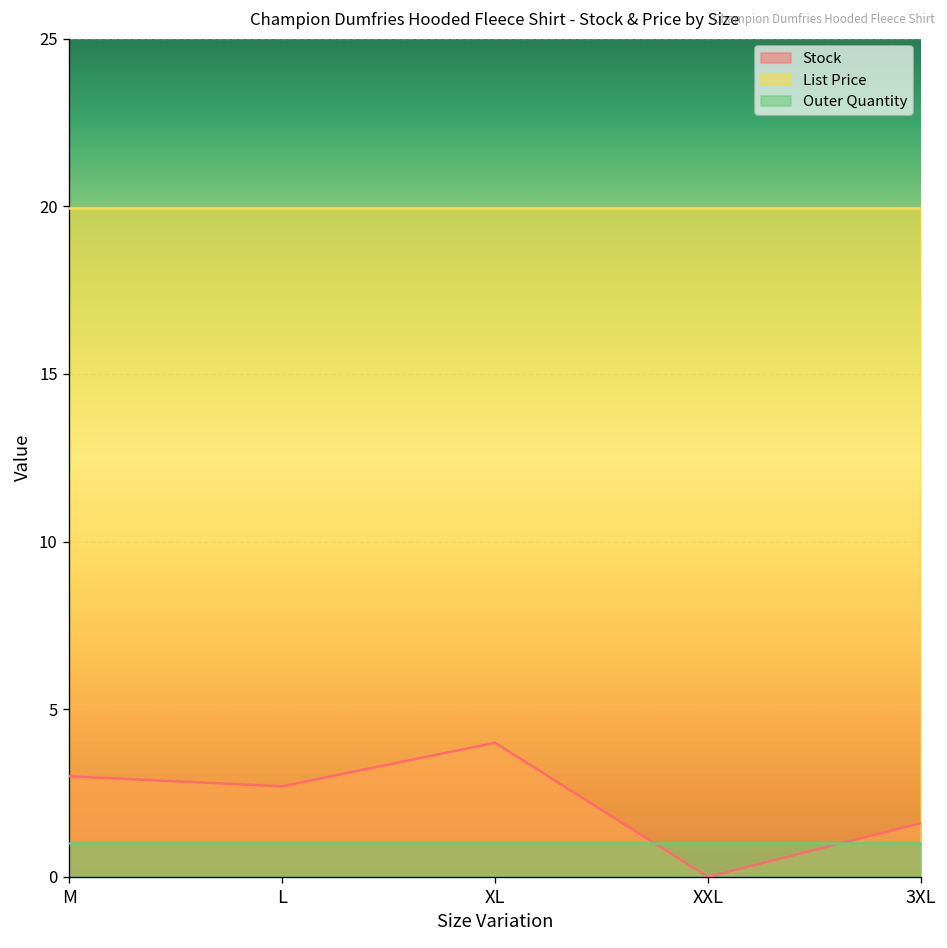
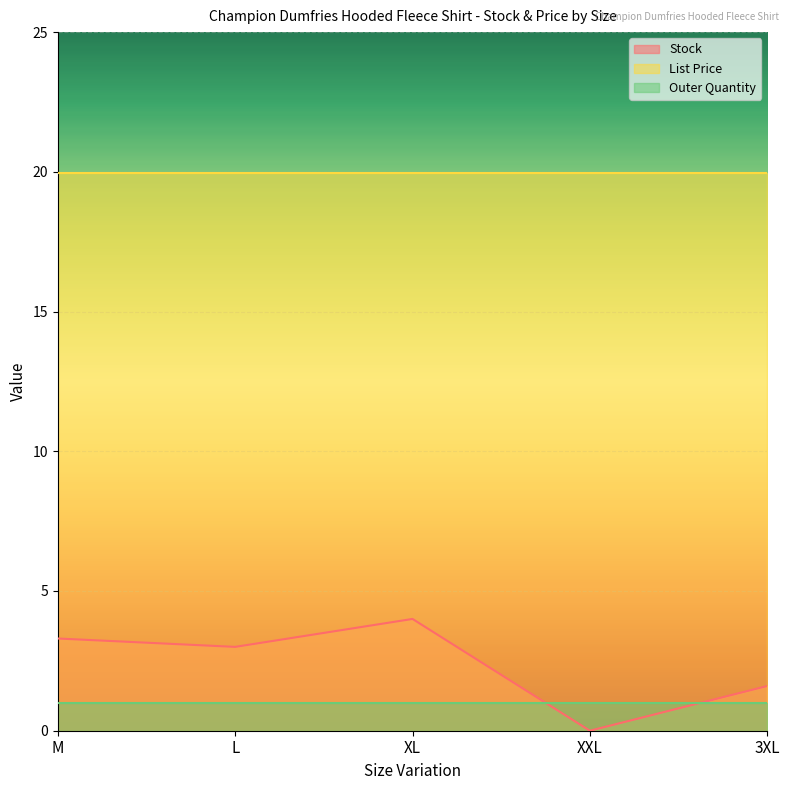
Stock, M: 3.0 -> 3.3
Stock, L: 2.7 -> 3.0
